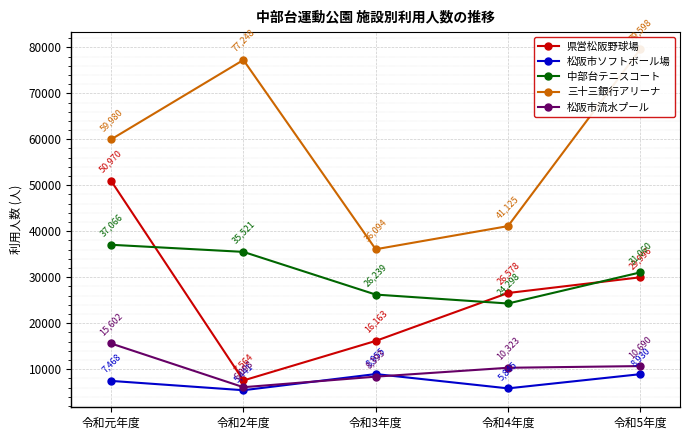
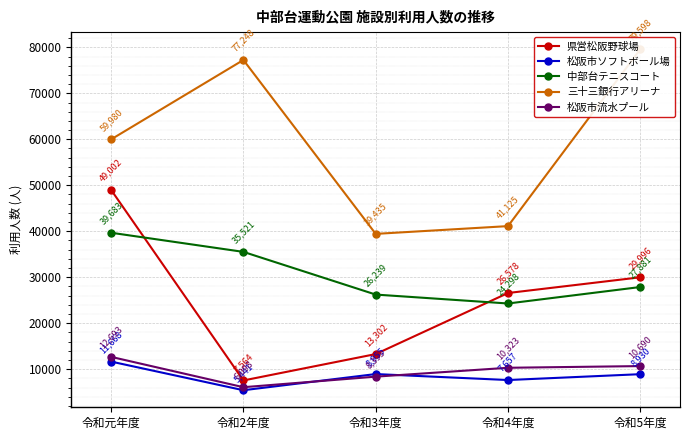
県営松阪野球場, 令和元年度: 50,970 -> 49,002
松阪市ソフトボール場, 令和元年度: 7,468 -> 11,668
中部台テニスコート, 令和元年度: 37,066 -> 39,683
松阪市流水プール, 令和元年度: 15,602 -> 12,693
県営松阪野球場, 令和3年度: 16,163 -> 13,302
三十三銀行アリーナ, 令和3年度: 36,094 -> 39,435
松阪市ソフトボール場, 令和4年度: 5,845 -> 7,657
中部台テニスコート, 令和5年度: 31,060 -> 27,881
